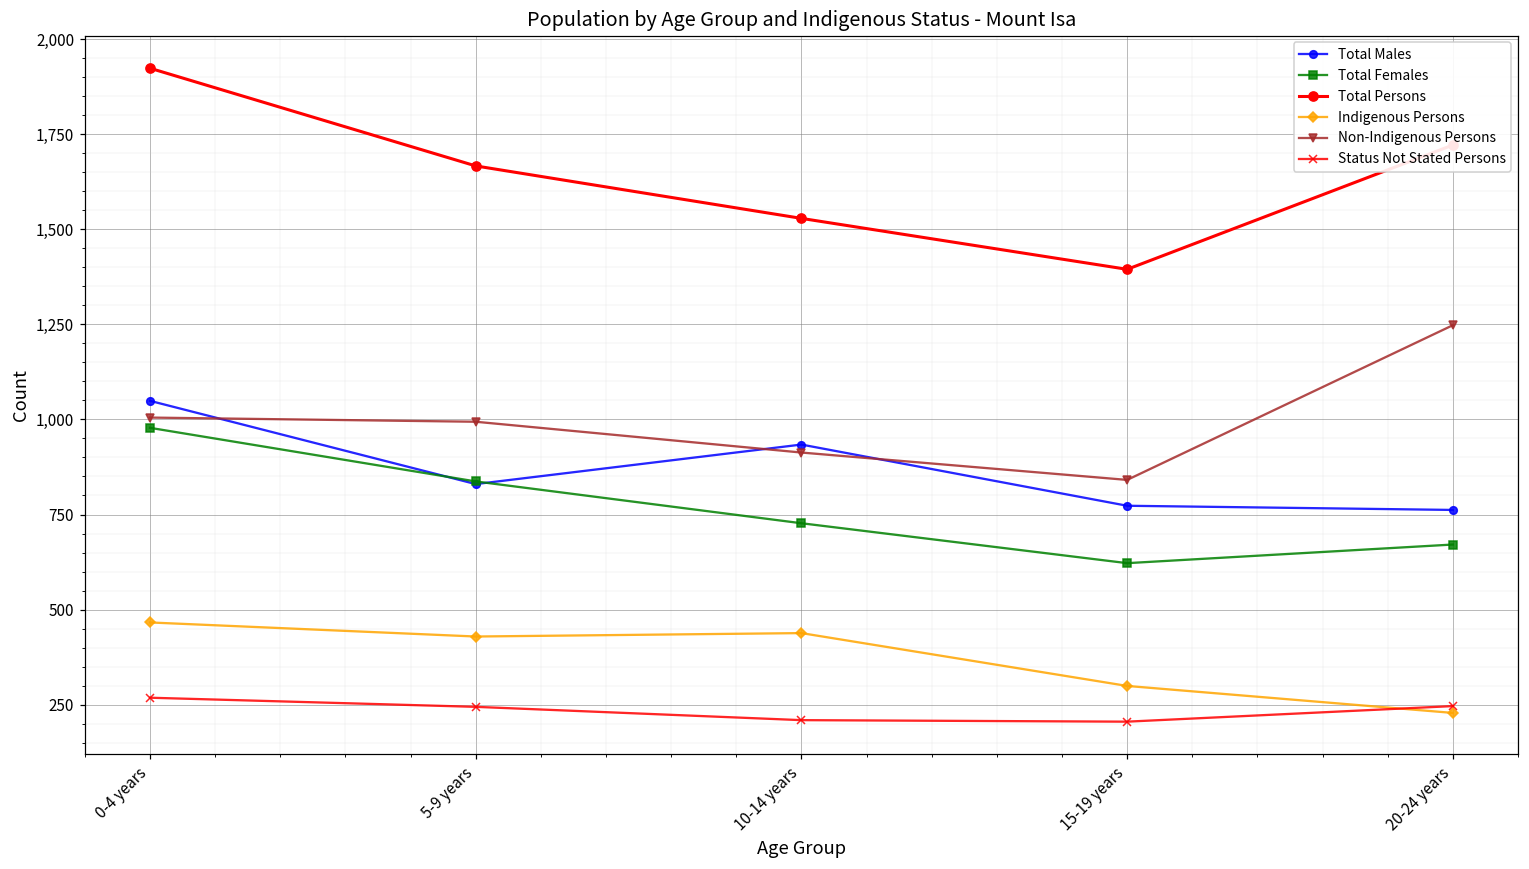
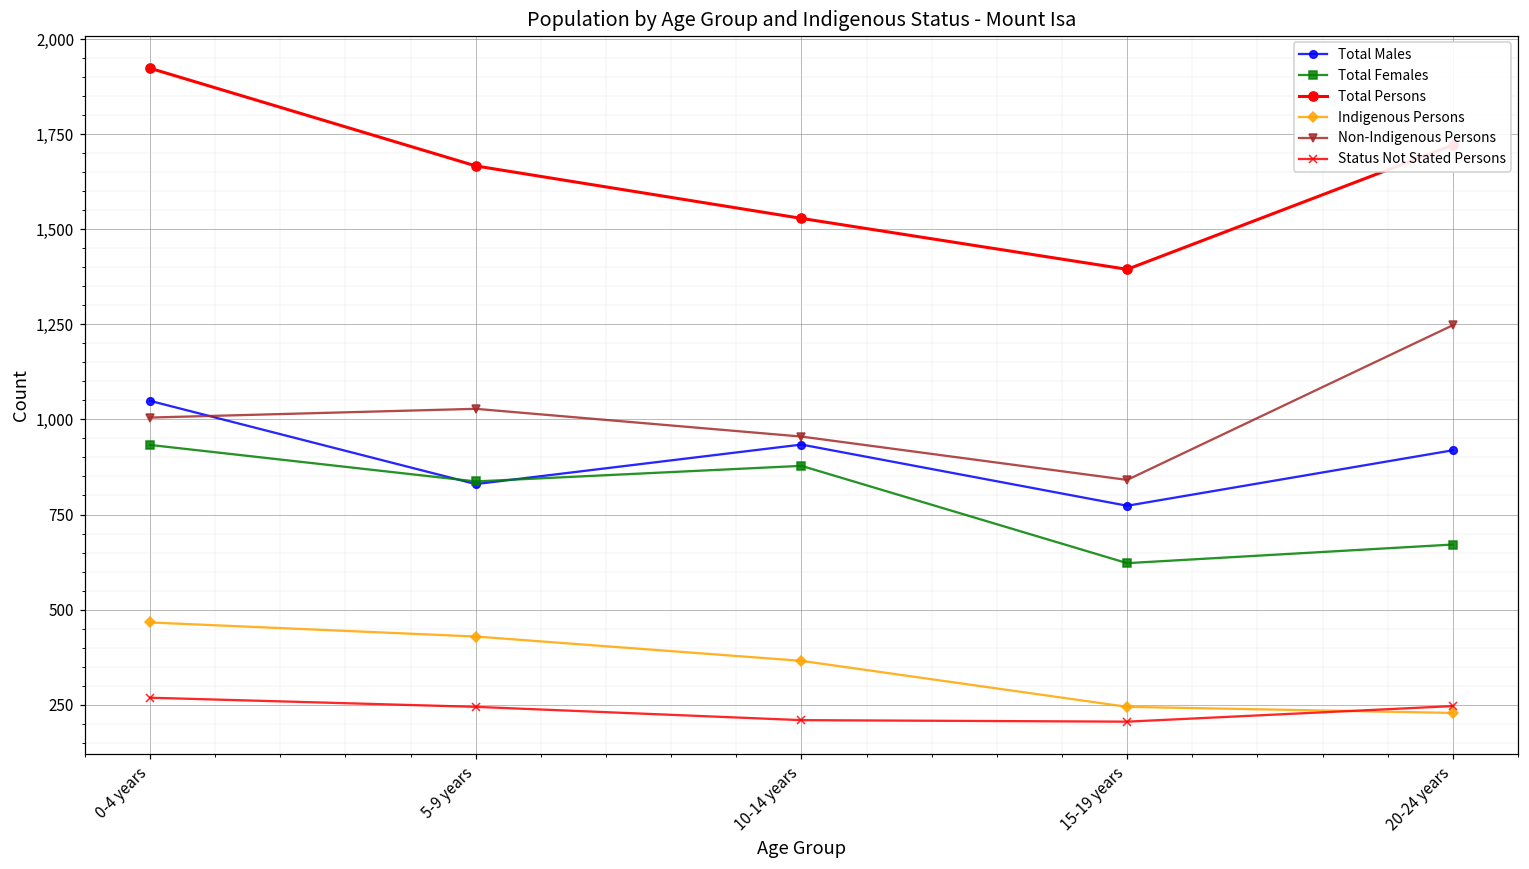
Total Females, 0-4 years: 980 -> 930
Non-Indigenous Persons, 5-9 years: 990 -> 1,030
Total Females, 10-14 years: 730 -> 880
Indigenous Persons, 10-14 years: 440 -> 370
Non-Indigenous Persons, 10-14 years: 910 -> 960
Indigenous Persons, 15-19 years: 300 -> 240
Total Males, 20-24 years: 760 -> 920
